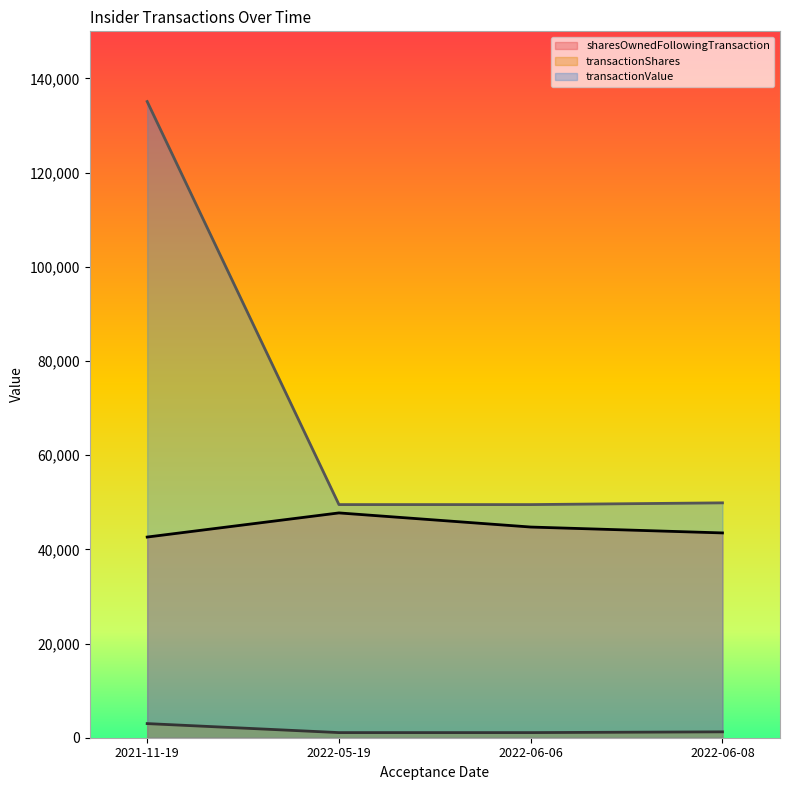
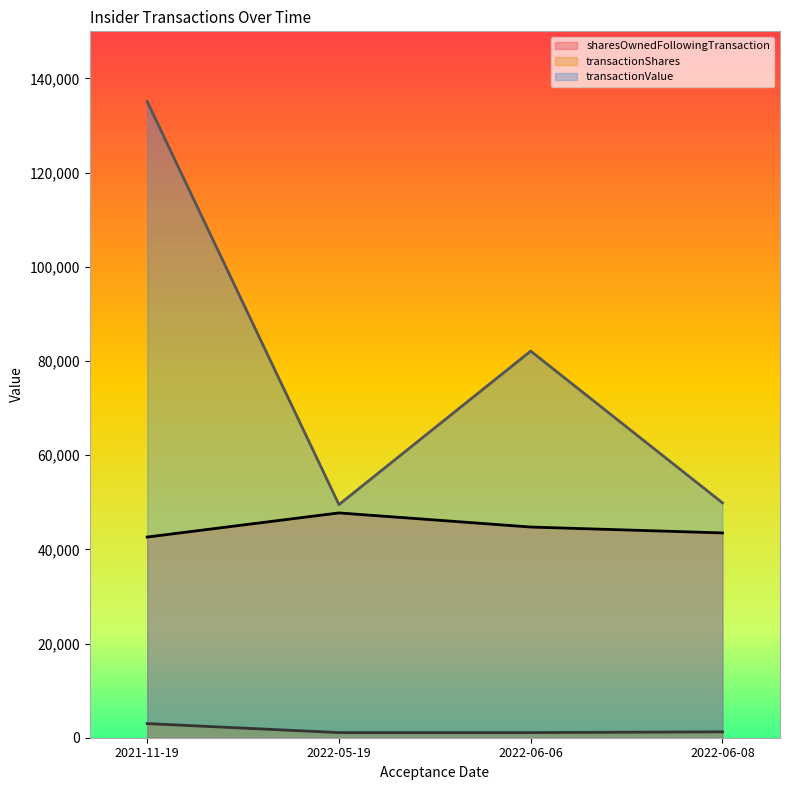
transactionValue, 2022-06-06: 50,000 -> 82,000
